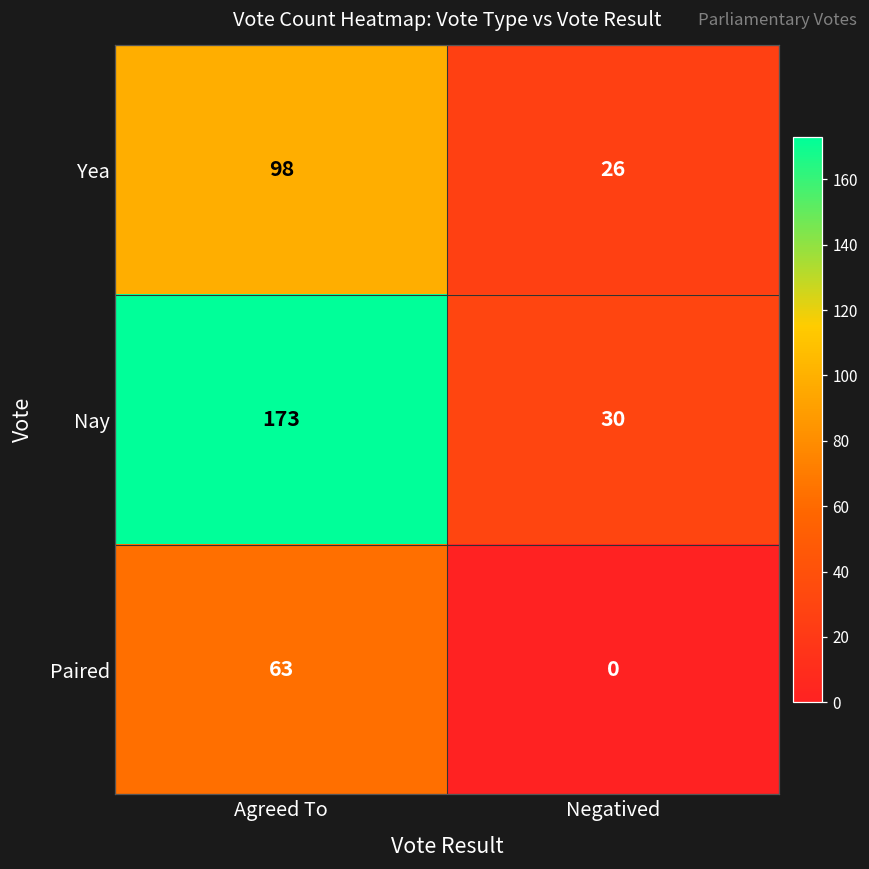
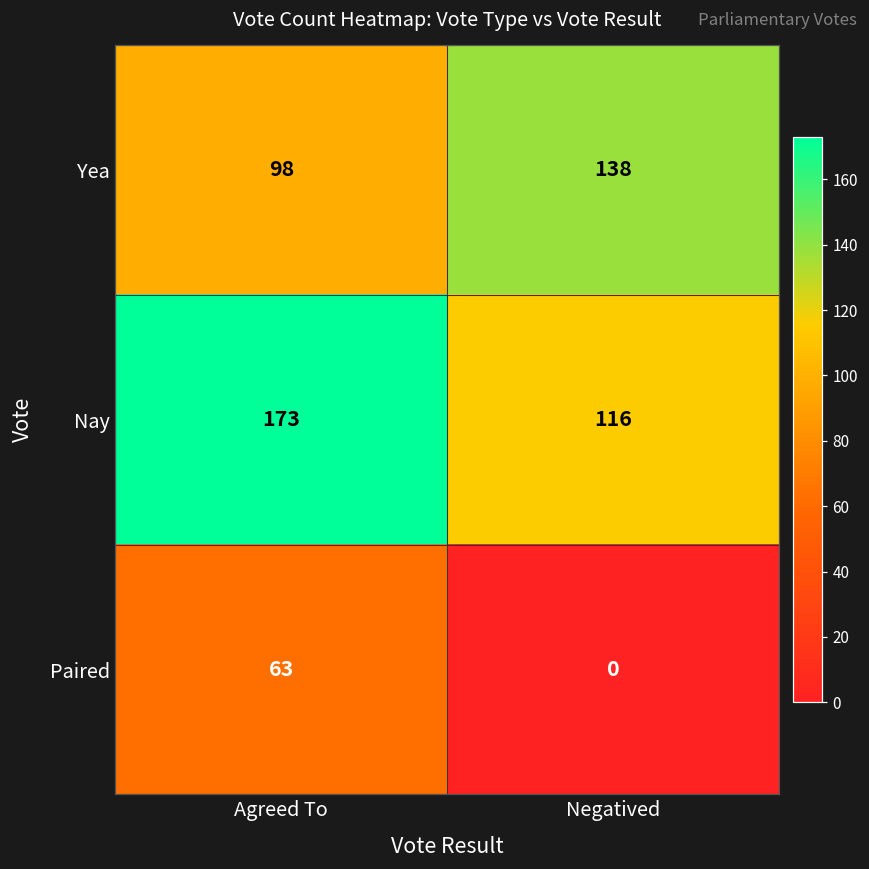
Yea, Negatived: 26 -> 138
Nay, Negatived: 30 -> 116
